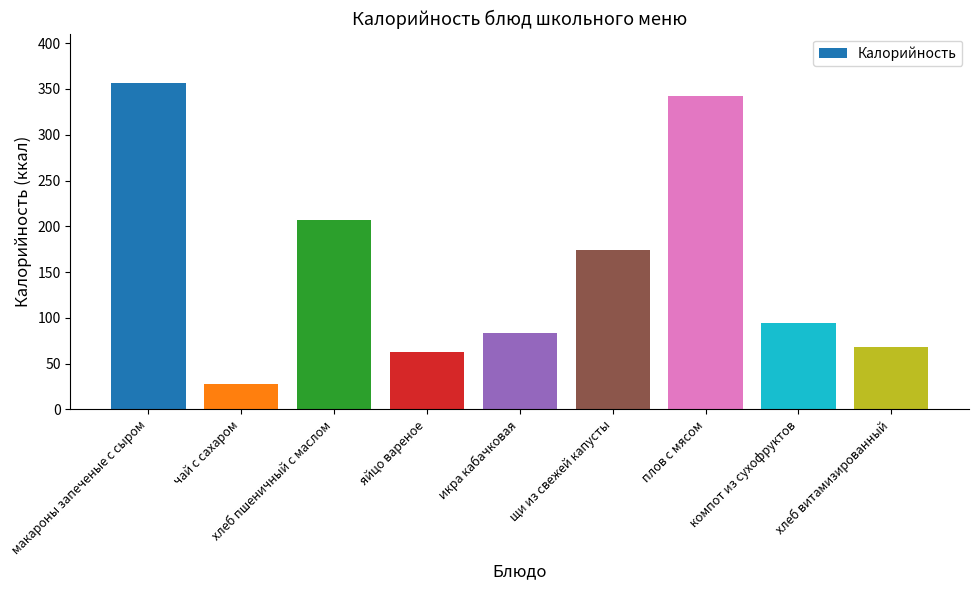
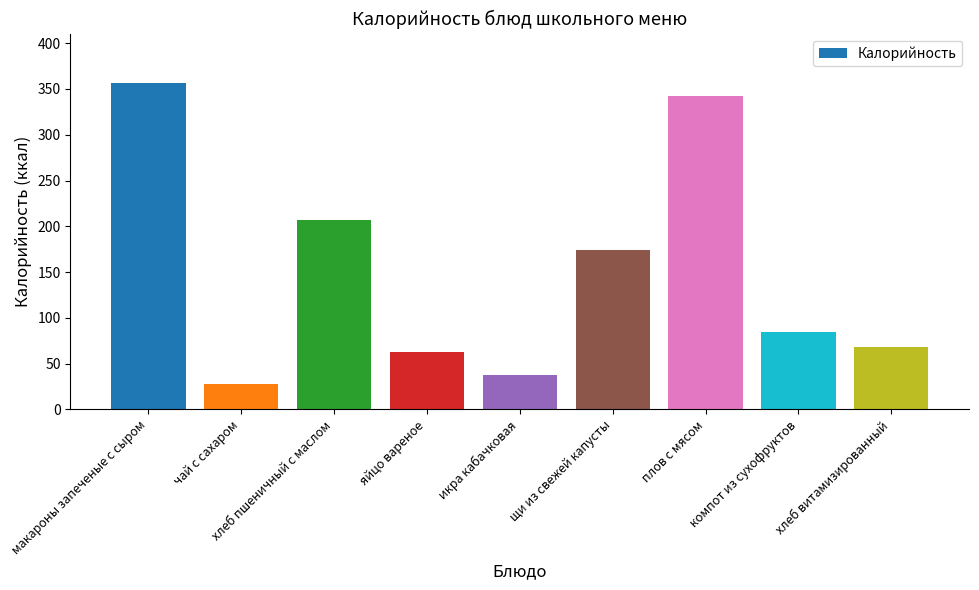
икра кабачковая: 80 -> 40
компот из сухофруктов: 90 -> 80
